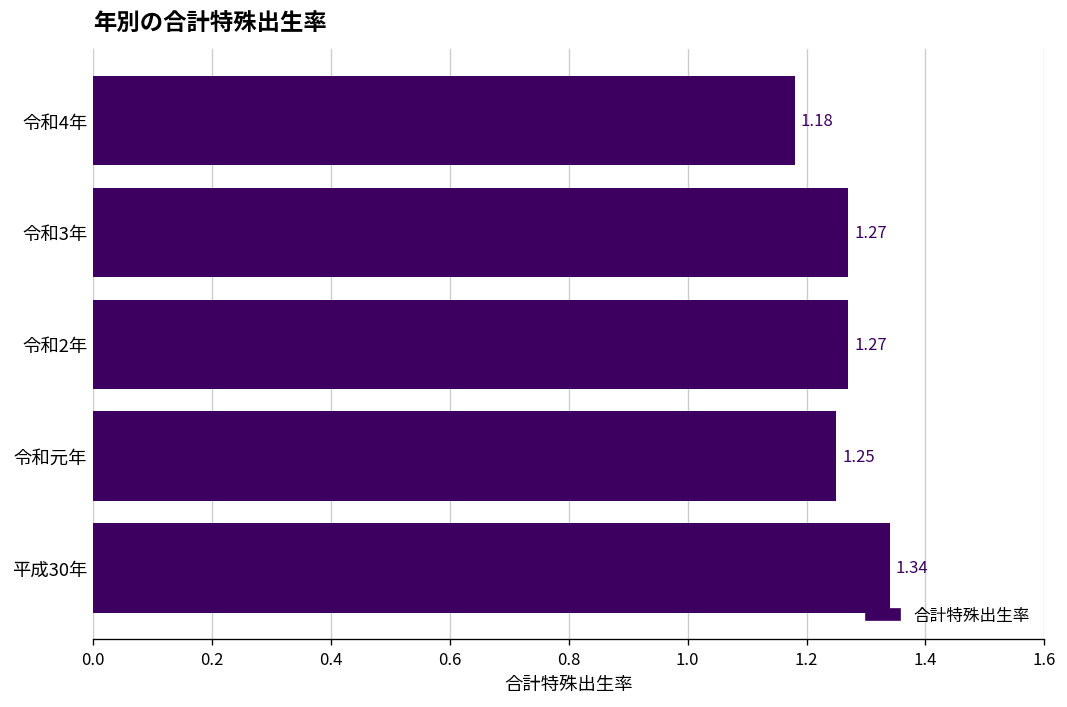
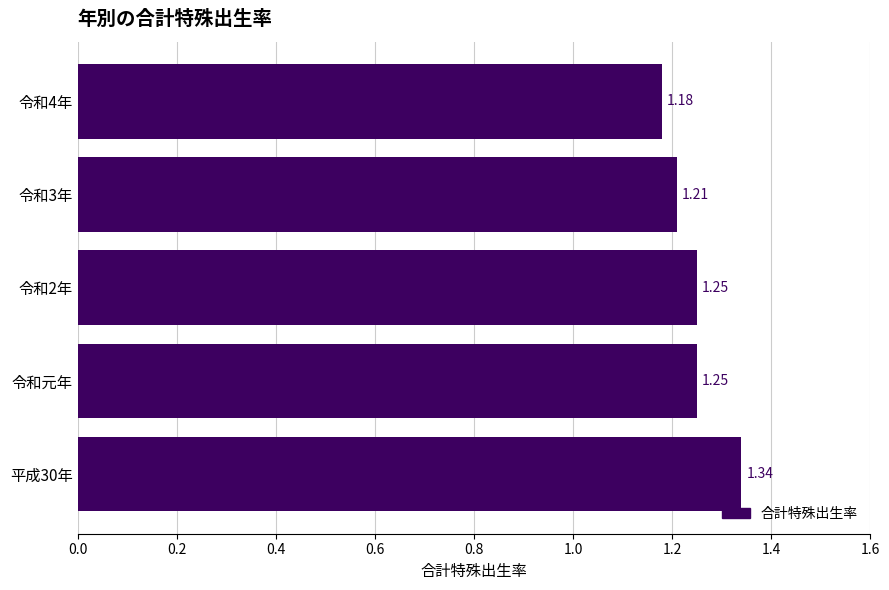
令和3年: 1.27 -> 1.21
令和2年: 1.27 -> 1.25
